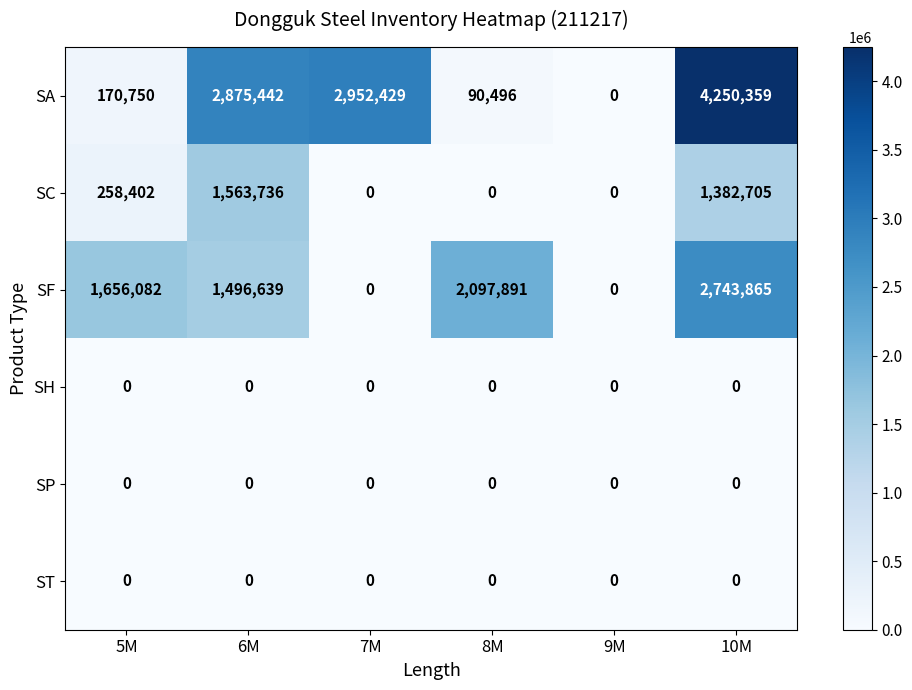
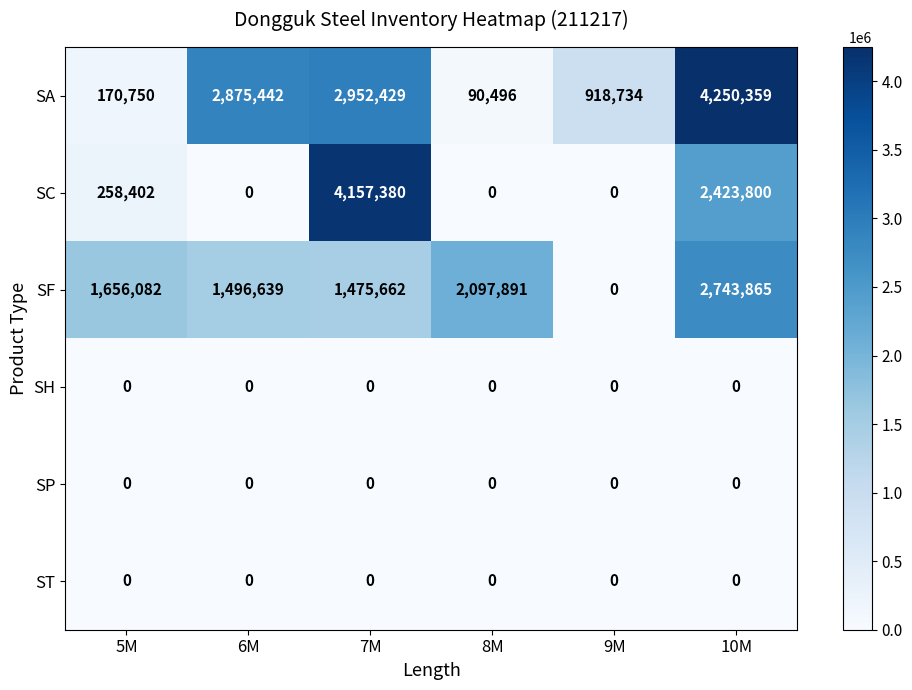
SA, 9M: 0 -> 918,734
SC, 6M: 1,563,736 -> 0
SC, 7M: 0 -> 4,157,380
SC, 10M: 1,382,705 -> 2,423,800
SF, 7M: 0 -> 1,475,662
